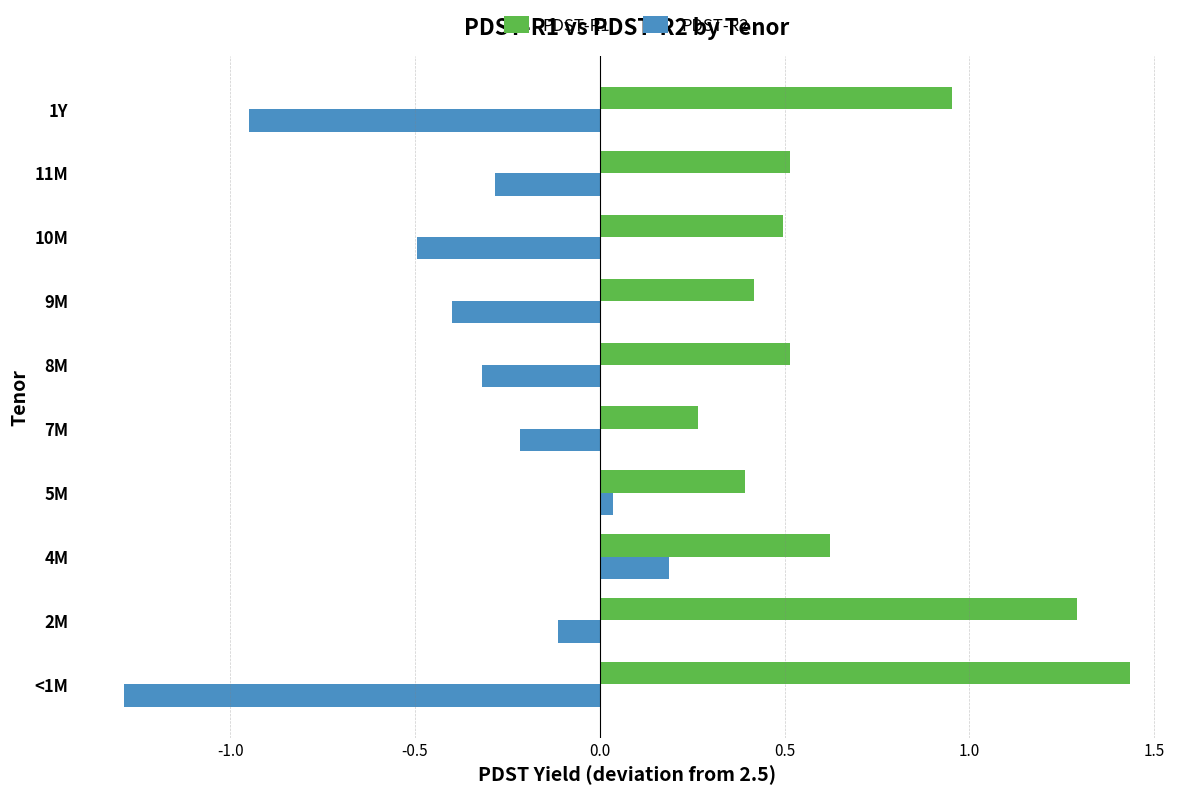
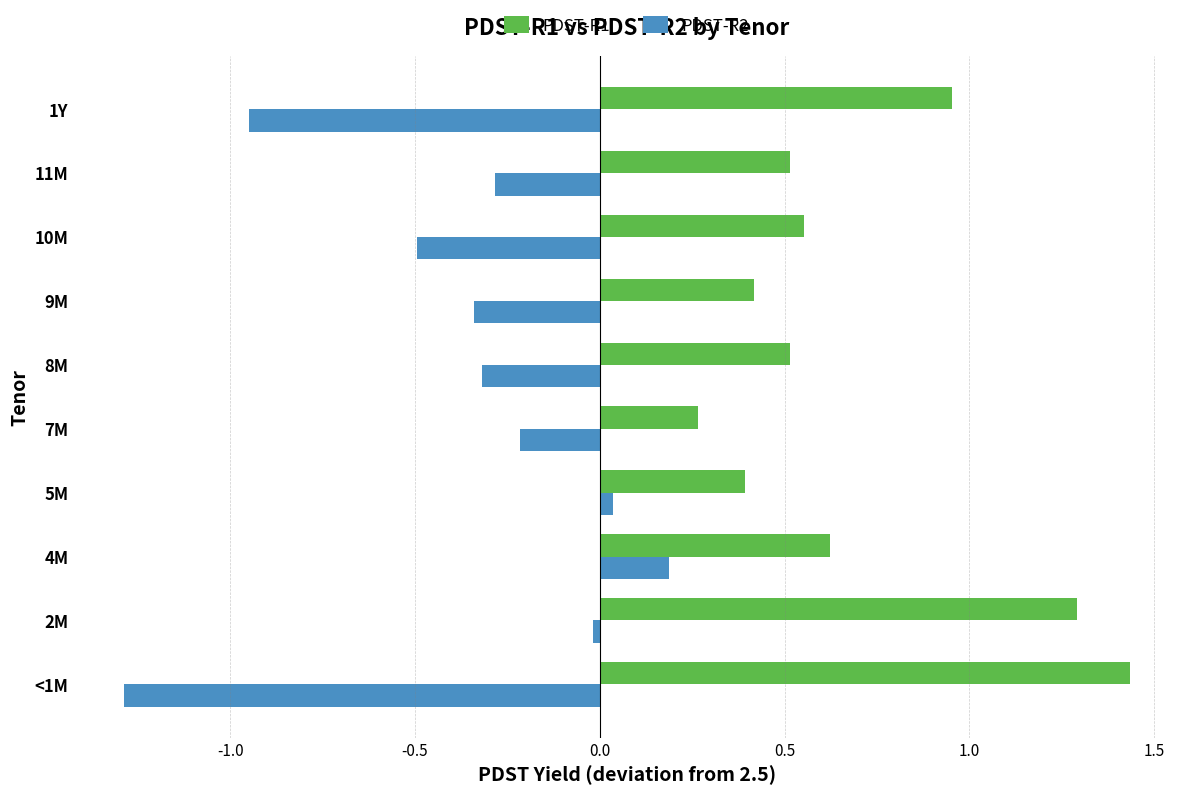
PDST-R1, 10M: 0.50 -> 0.55
PDST-R2, 9M: -0.40 -> -0.34
PDST-R2, 2M: -0.11 -> -0.02
